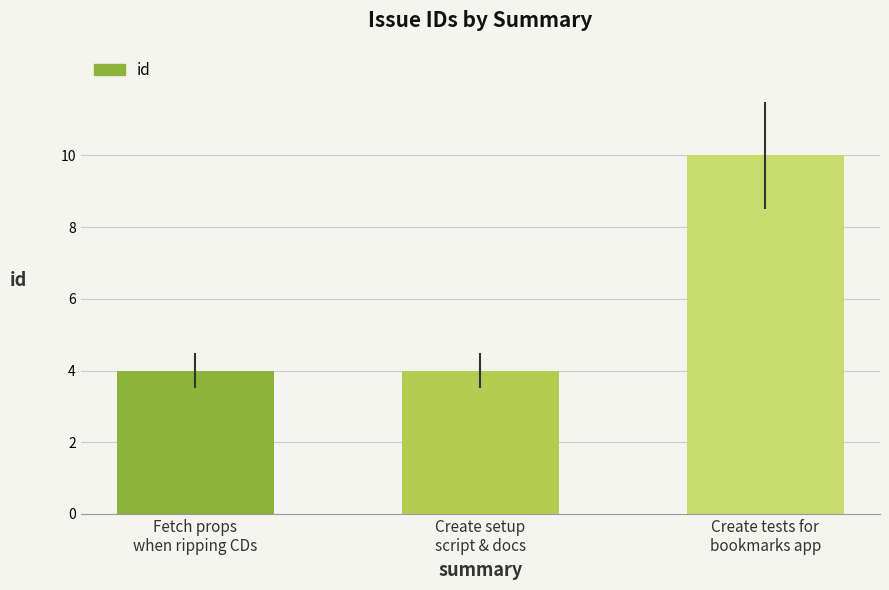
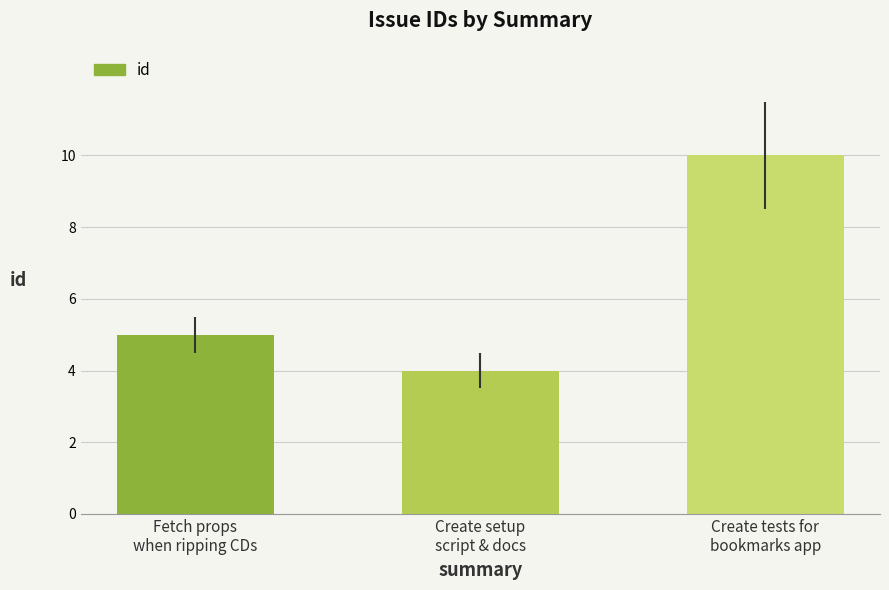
Fetch props when ripping CDs: 4 -> 5
